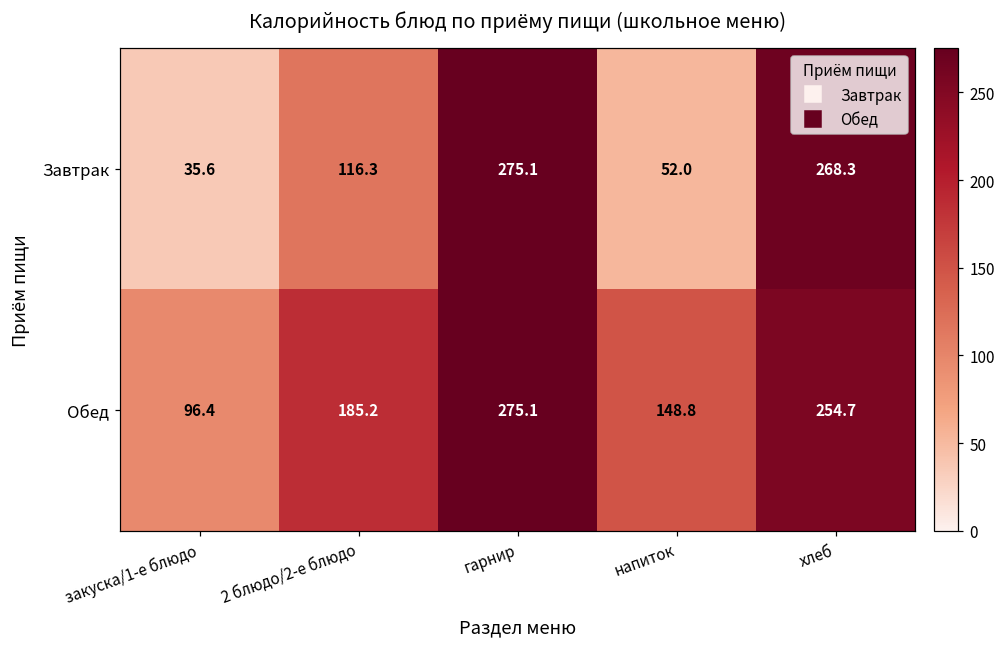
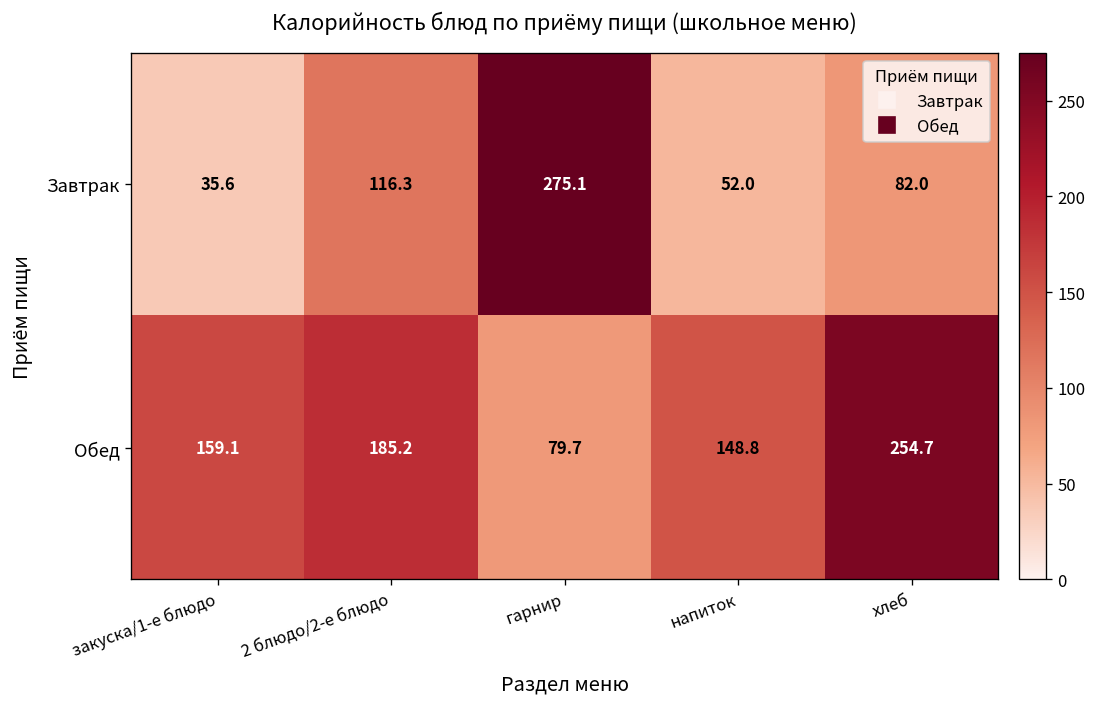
Завтрак, хлеб: 268.3 -> 82.0
Обед, закуска/1-е блюдо: 96.4 -> 159.1
Обед, гарнир: 275.1 -> 79.7
